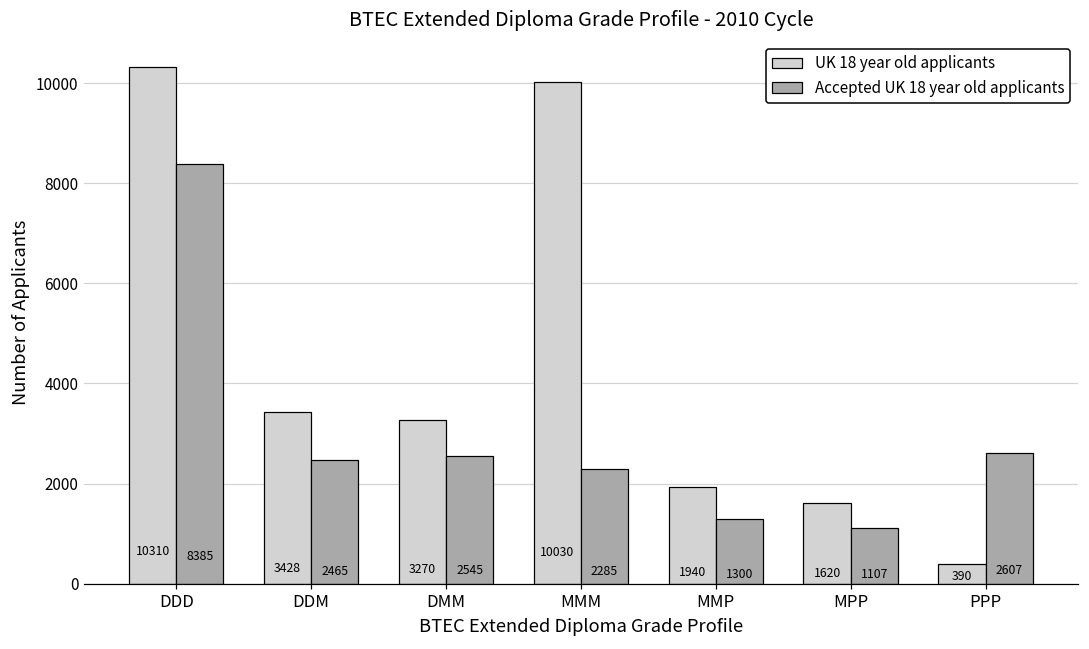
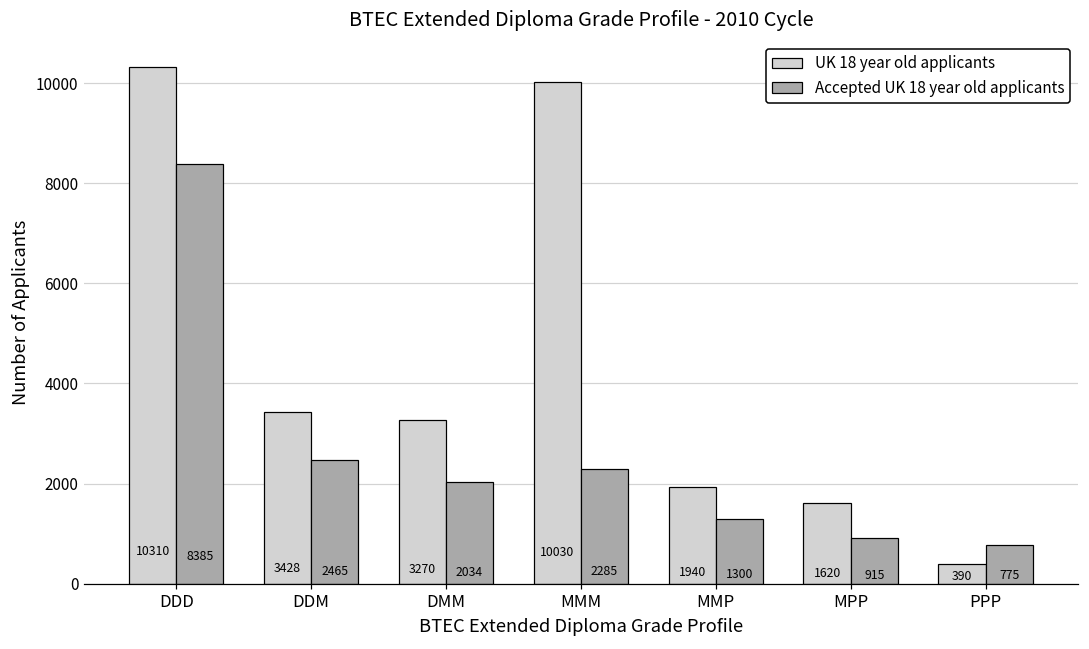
Accepted UK 18 year old applicants, DMM: 2545 -> 2034
Accepted UK 18 year old applicants, MPP: 1107 -> 915
Accepted UK 18 year old applicants, PPP: 2607 -> 775
